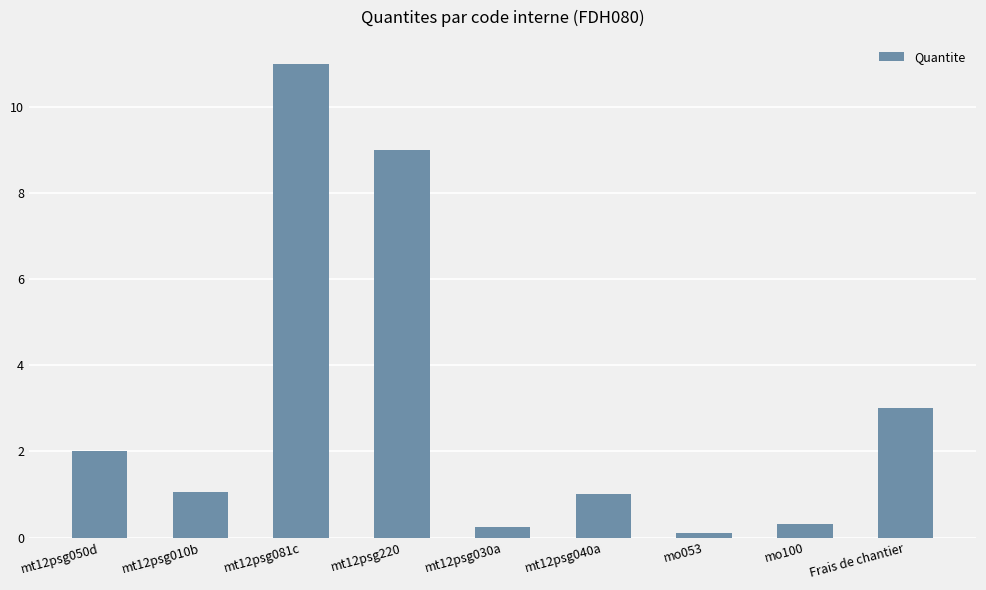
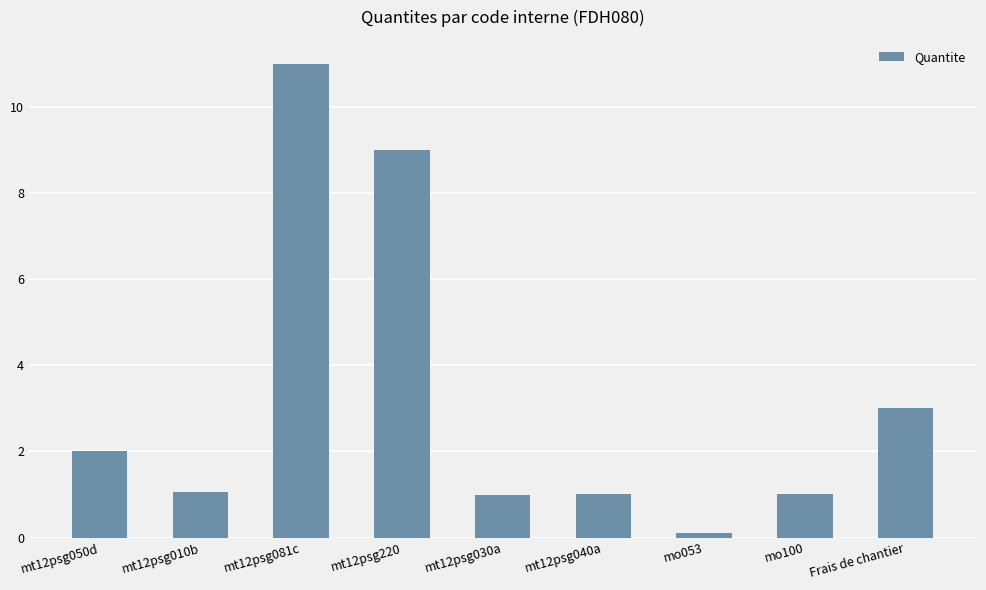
mt12psg030a: 0.3 -> 1.0
mo100: 0.3 -> 1.0
